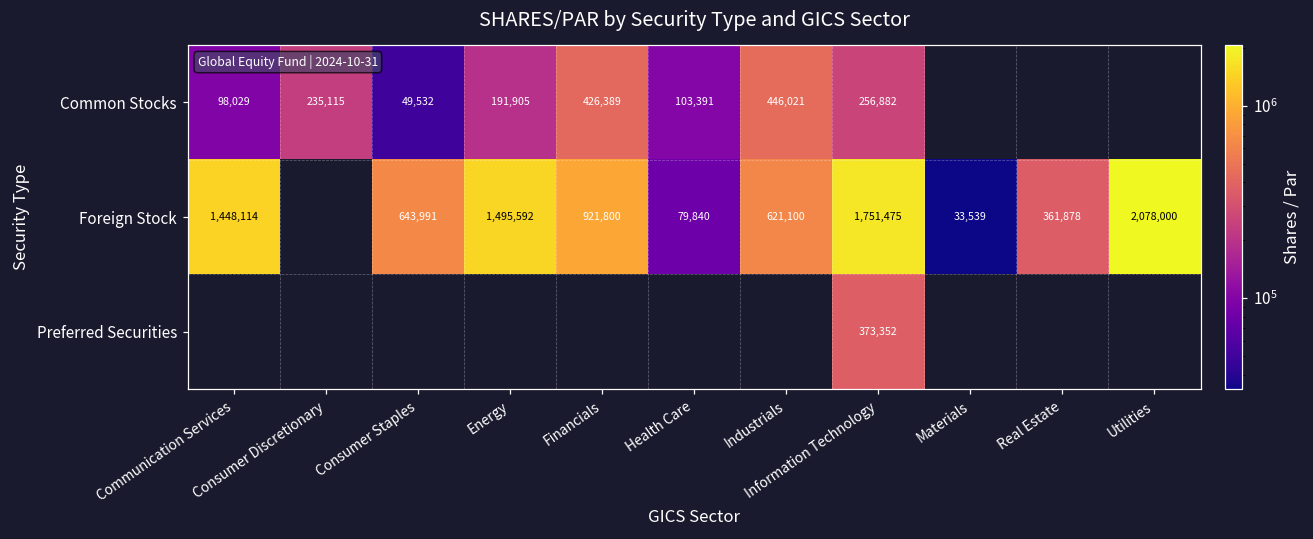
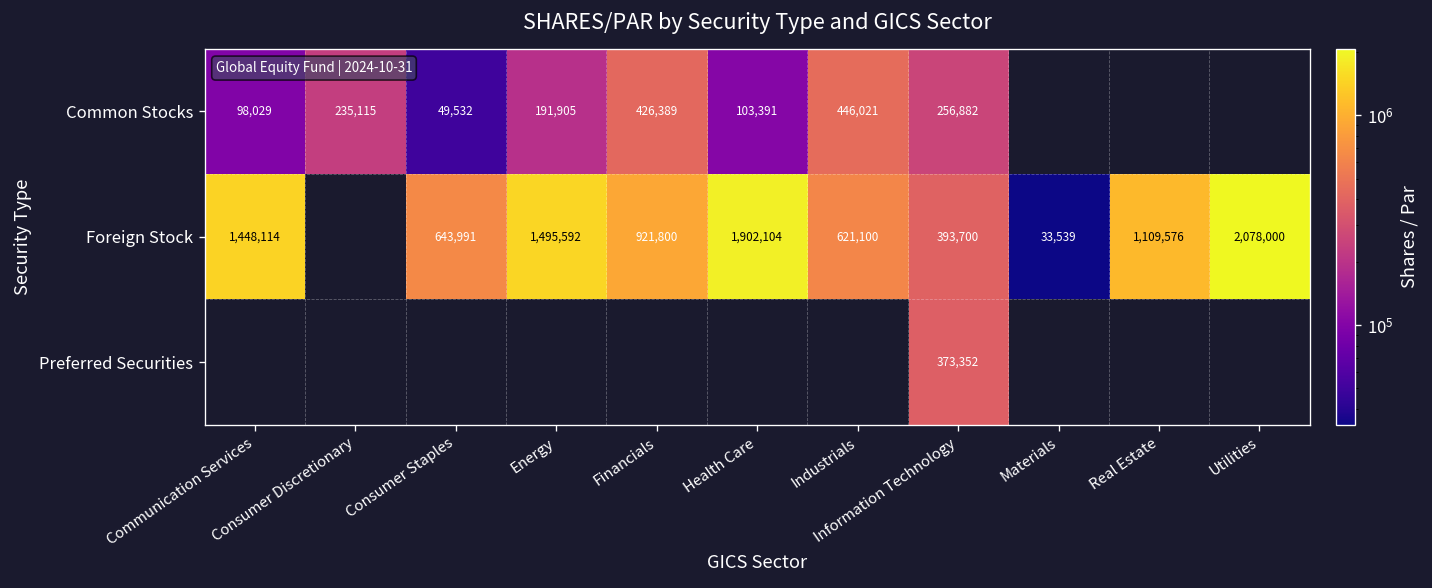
Foreign Stock, Health Care: 79,840 -> 1,902,104
Foreign Stock, Information Technology: 1,751,475 -> 393,700
Foreign Stock, Real Estate: 361,878 -> 1,109,576
